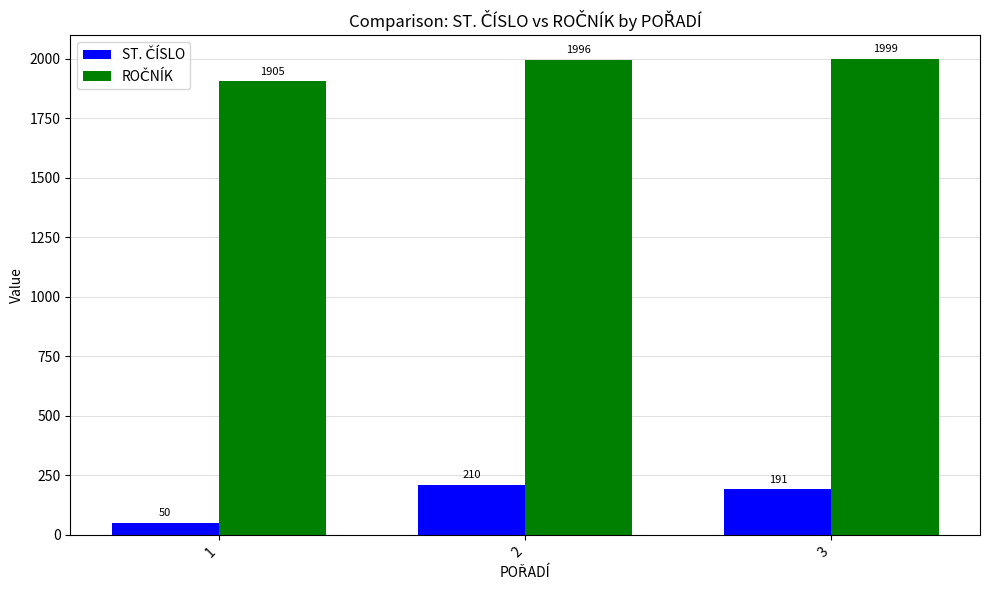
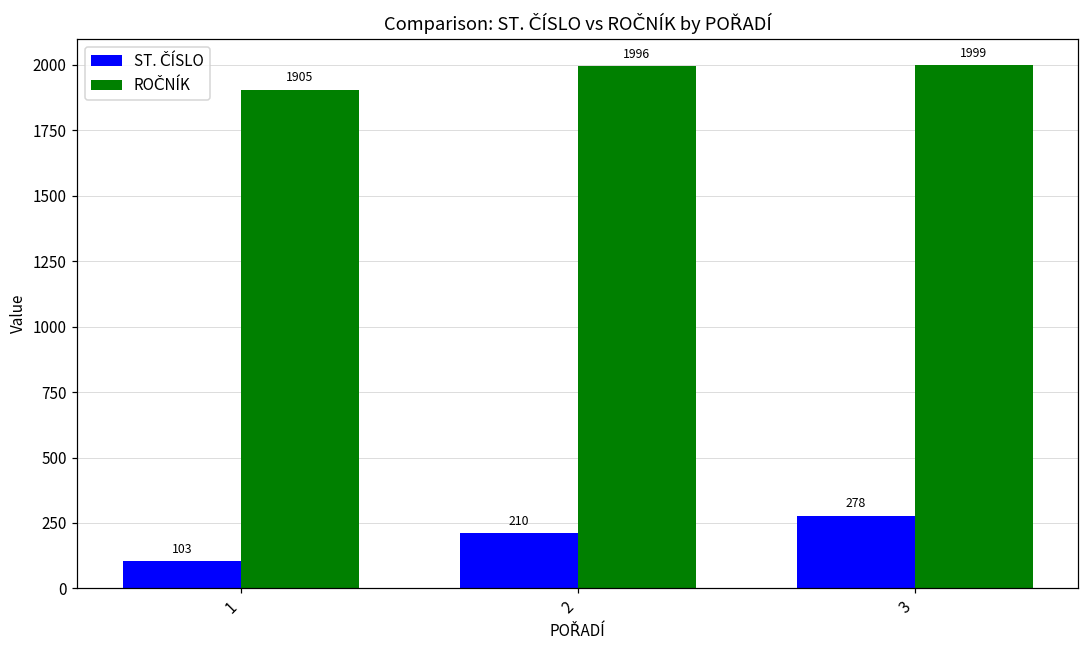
ST. ČÍSLO, 1: 50 -> 103
ST. ČÍSLO, 3: 191 -> 278
